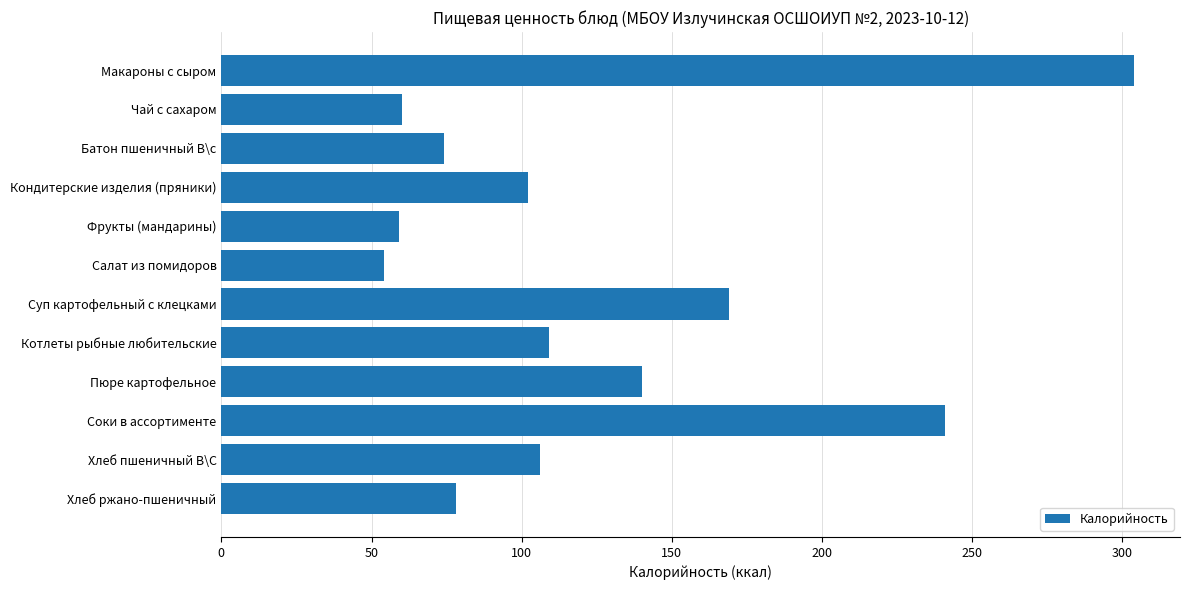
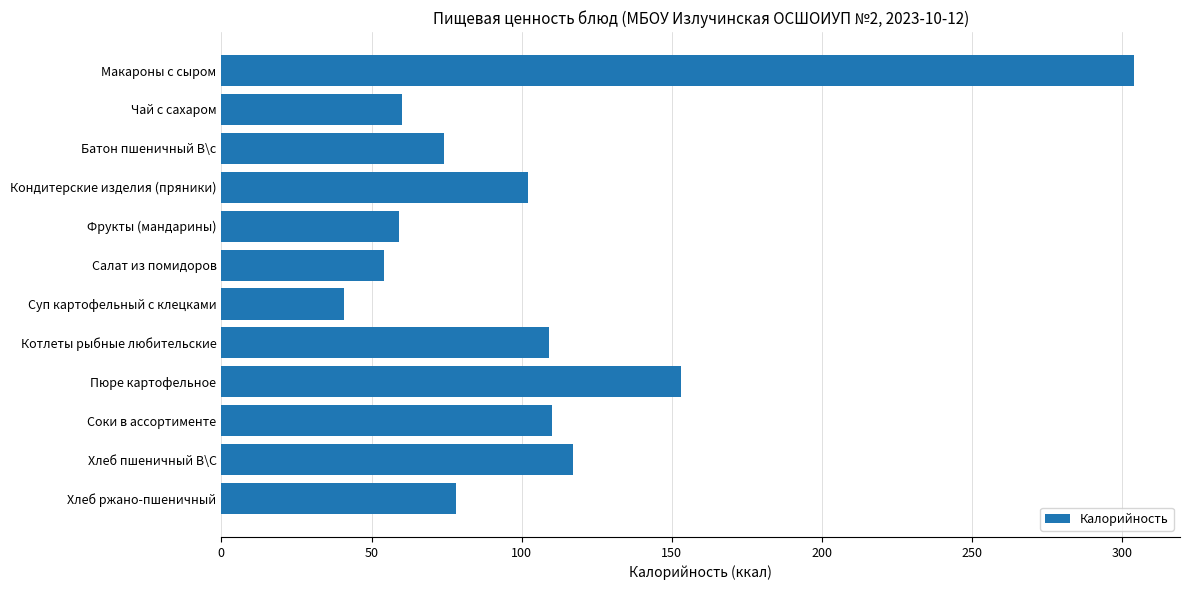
Суп картофельный с клецками: 169 -> 41
Пюре картофельное: 140 -> 153
Соки в ассортименте: 241 -> 110
Хлеб пшеничный В\С: 106 -> 117
